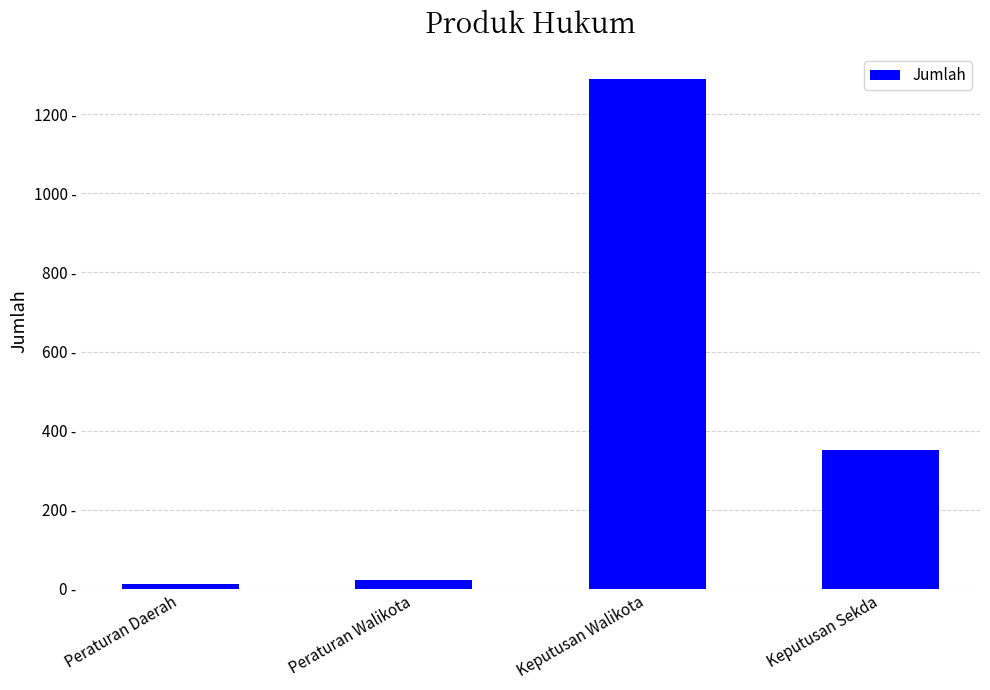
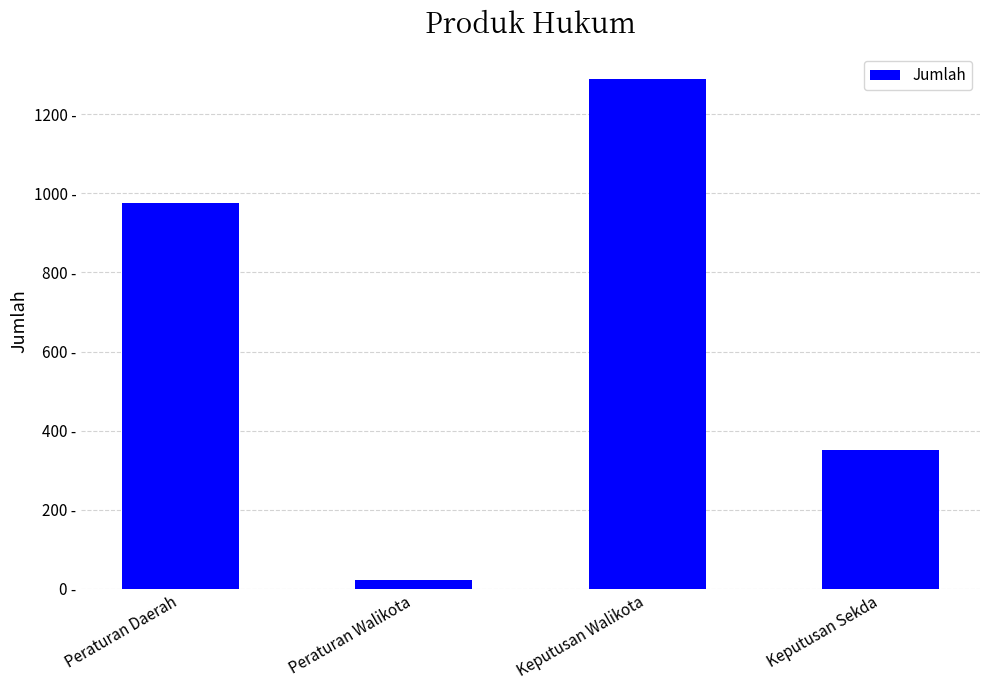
Peraturan Daerah: 10 - -> 980 -
